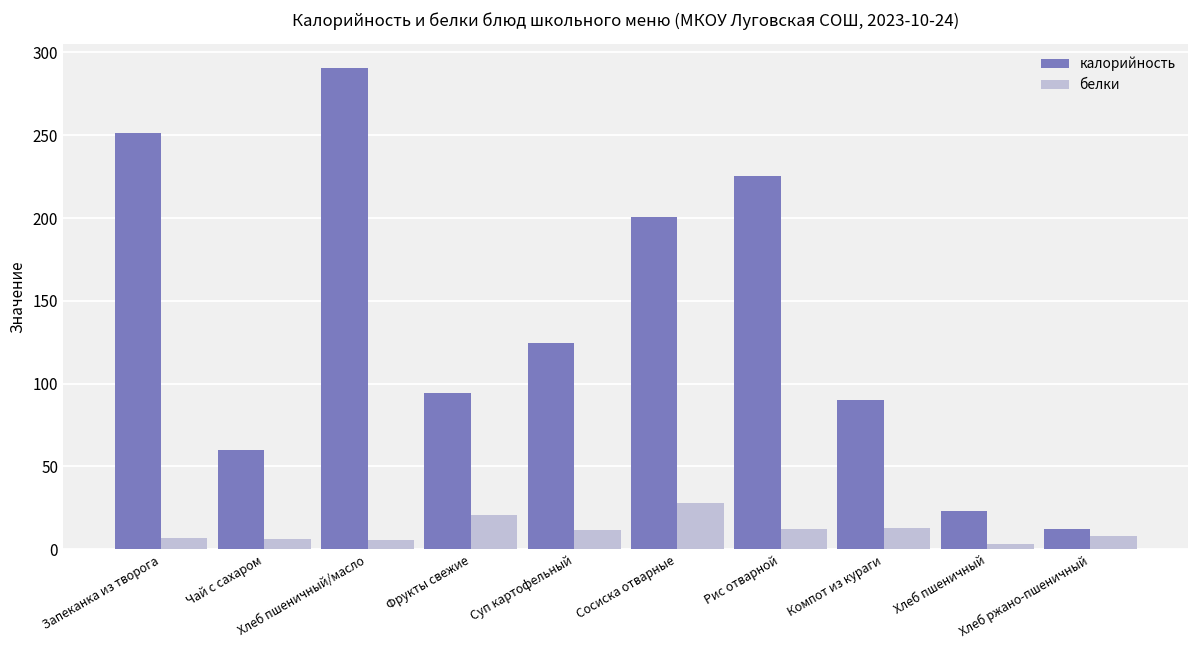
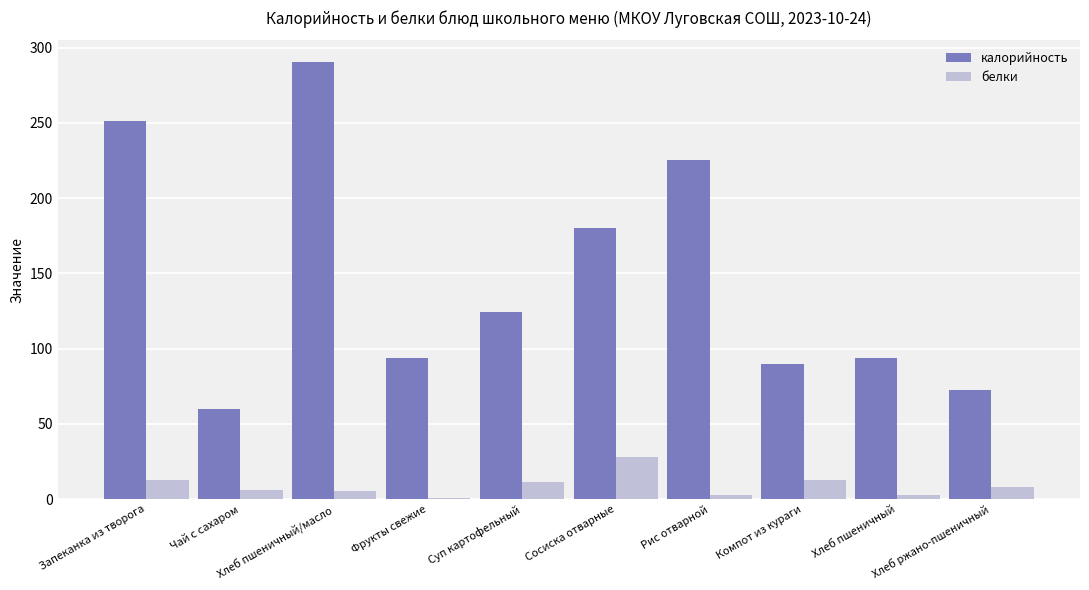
белки, Запеканка из творога: 7 -> 13
белки, Фрукты свежие: 21 -> 1
калорийность, Сосиска отварные: 201 -> 180
белки, Рис отварной: 12 -> 3
калорийность, Хлеб пшеничный: 23 -> 94
калорийность, Хлеб ржано-пшеничный: 12 -> 72
